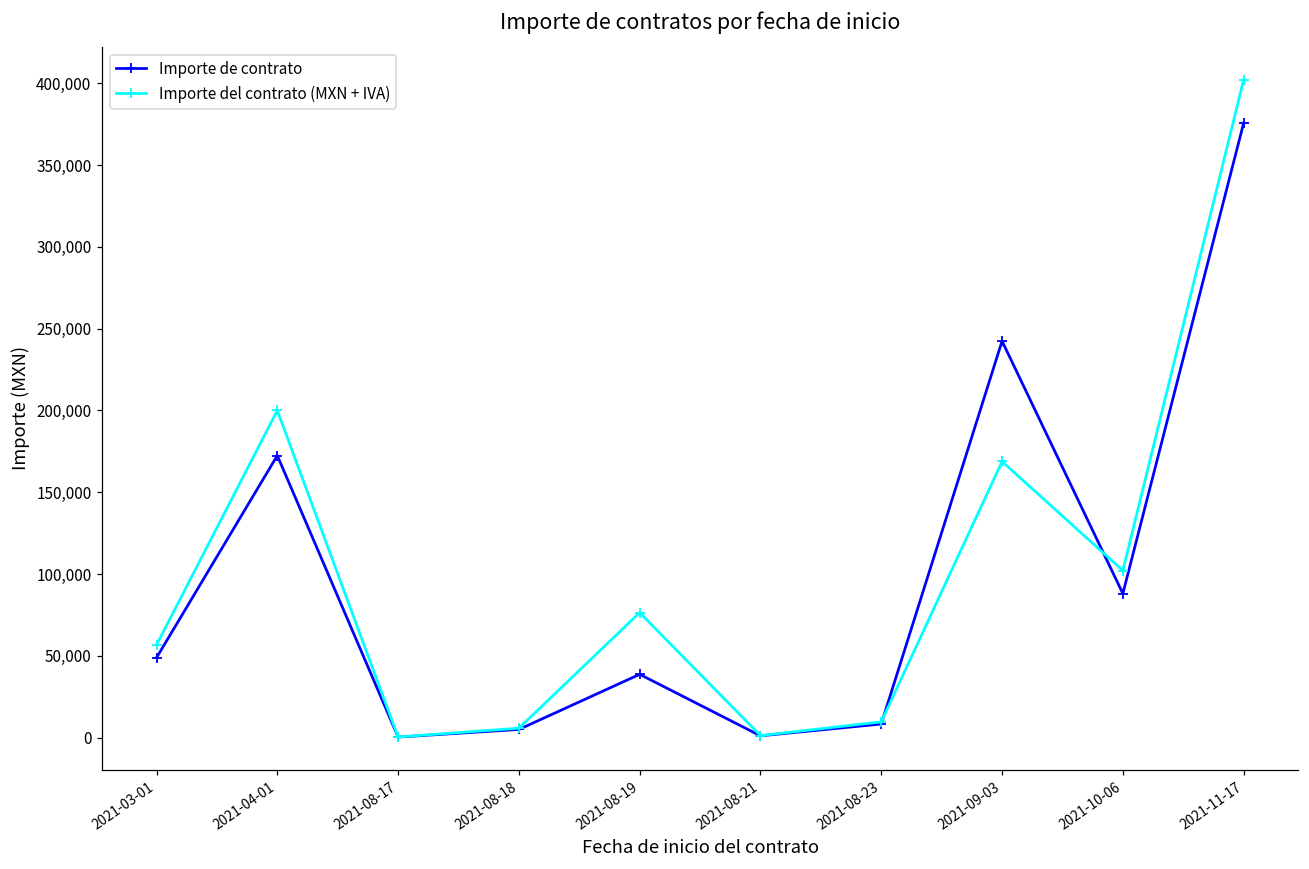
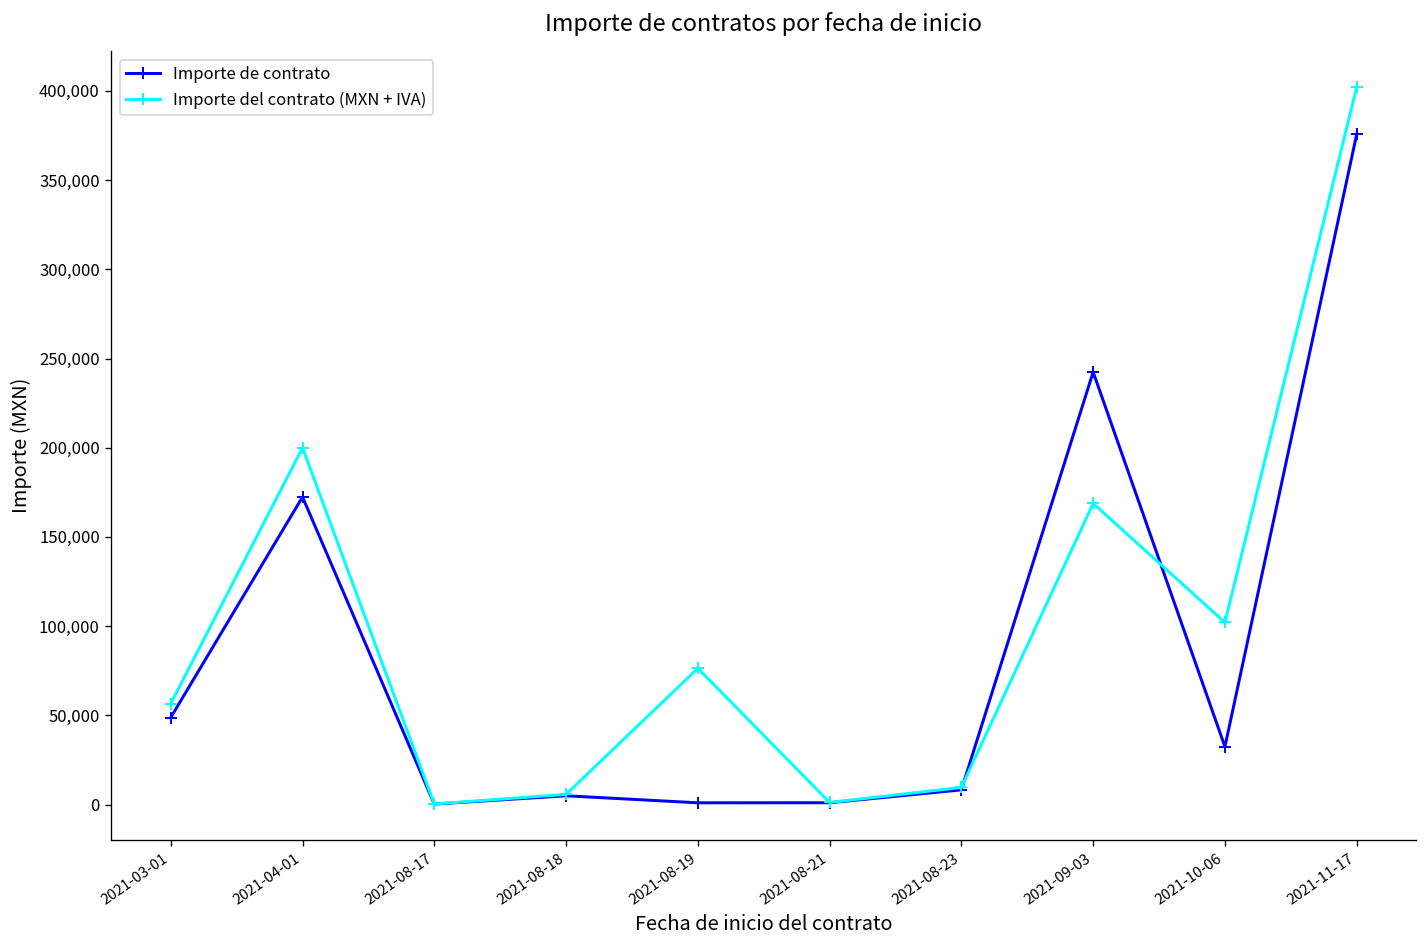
Importe de contrato, 2021-08-19: 39,000 -> 1,000
Importe de contrato, 2021-10-06: 88,000 -> 32,000
